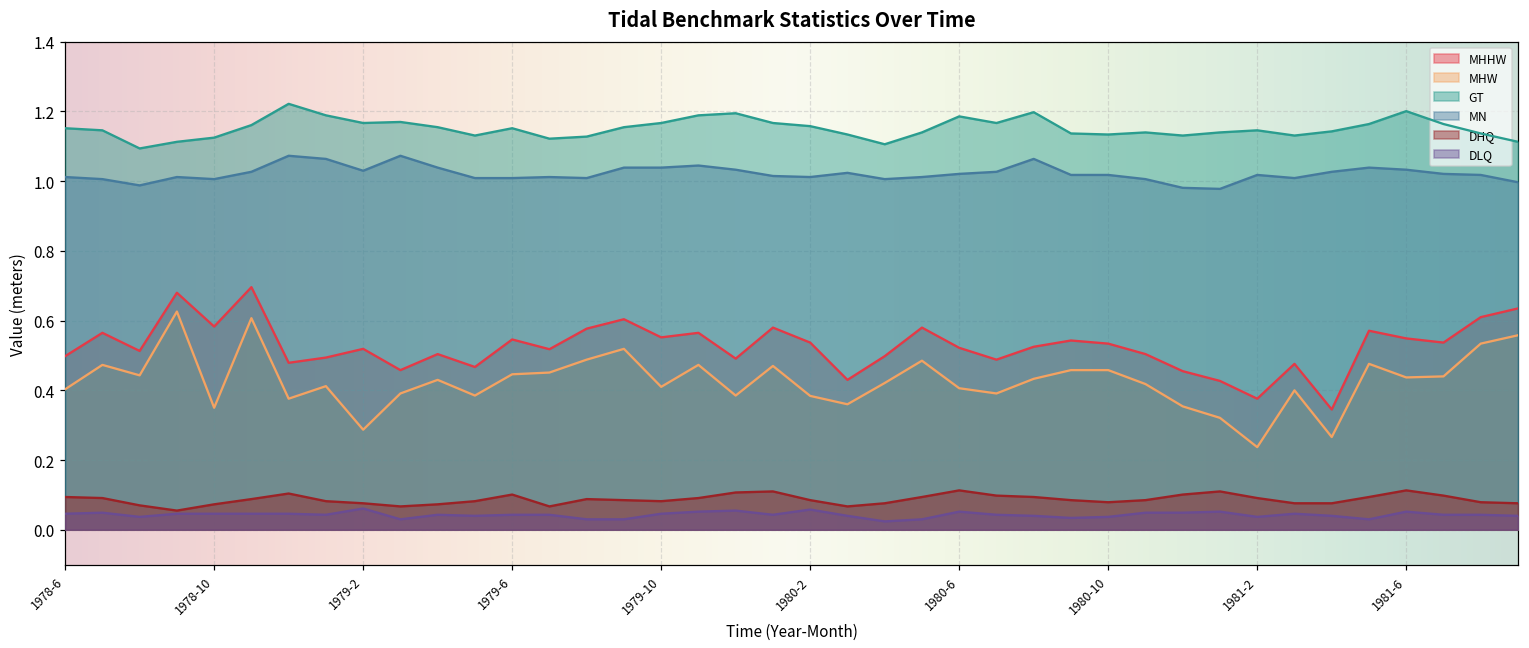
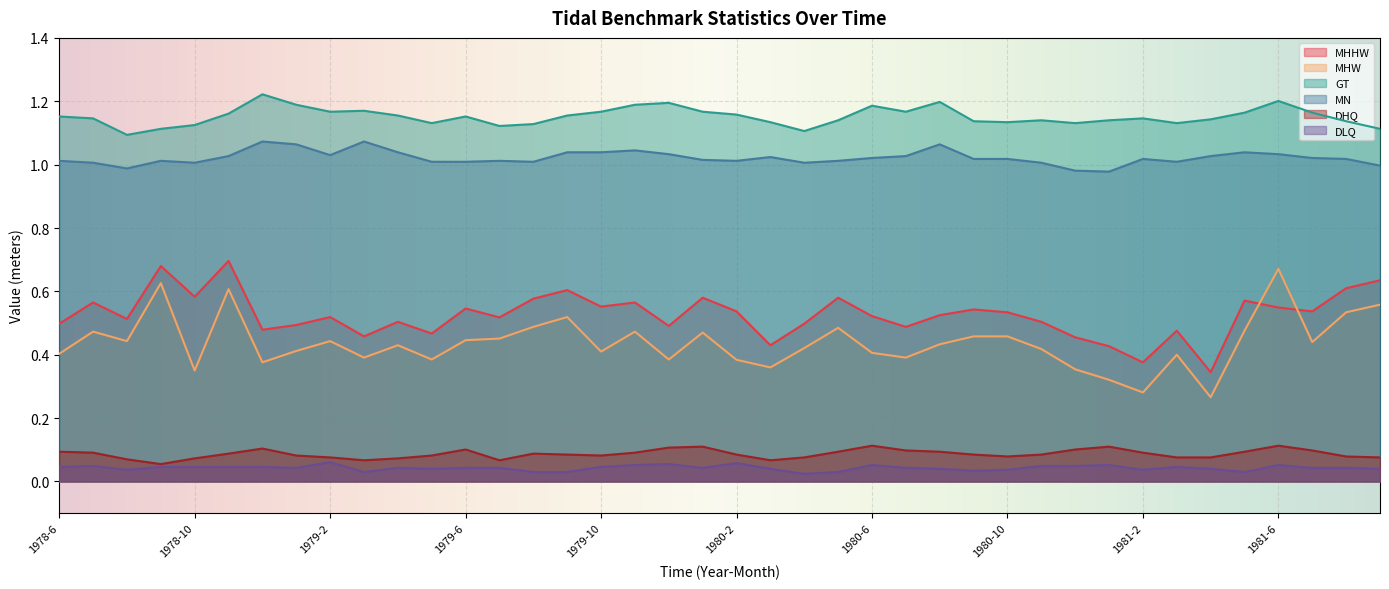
MHW, 1979-2: 0.29 -> 0.44
MHW, 1981-2: 0.24 -> 0.28
MHW, 1981-6: 0.44 -> 0.67
